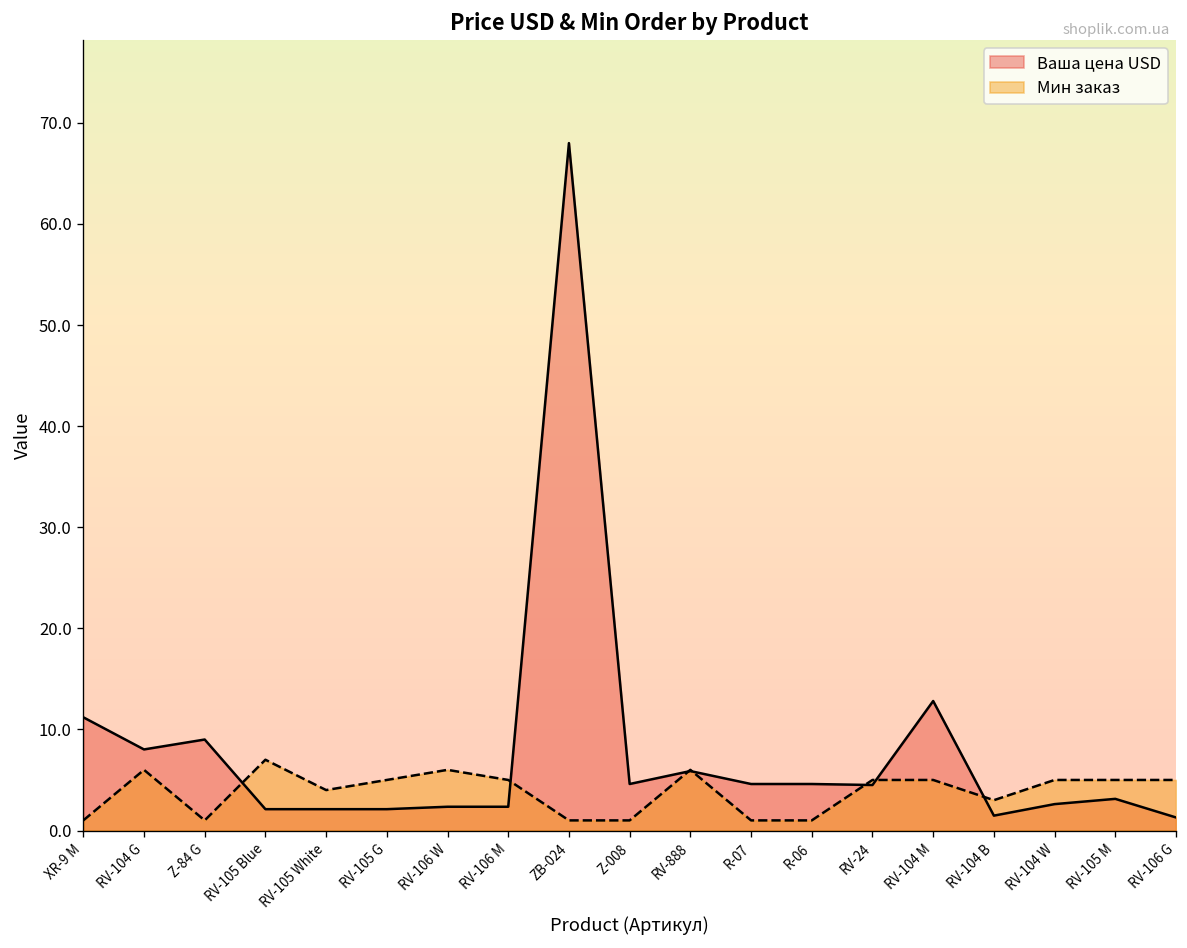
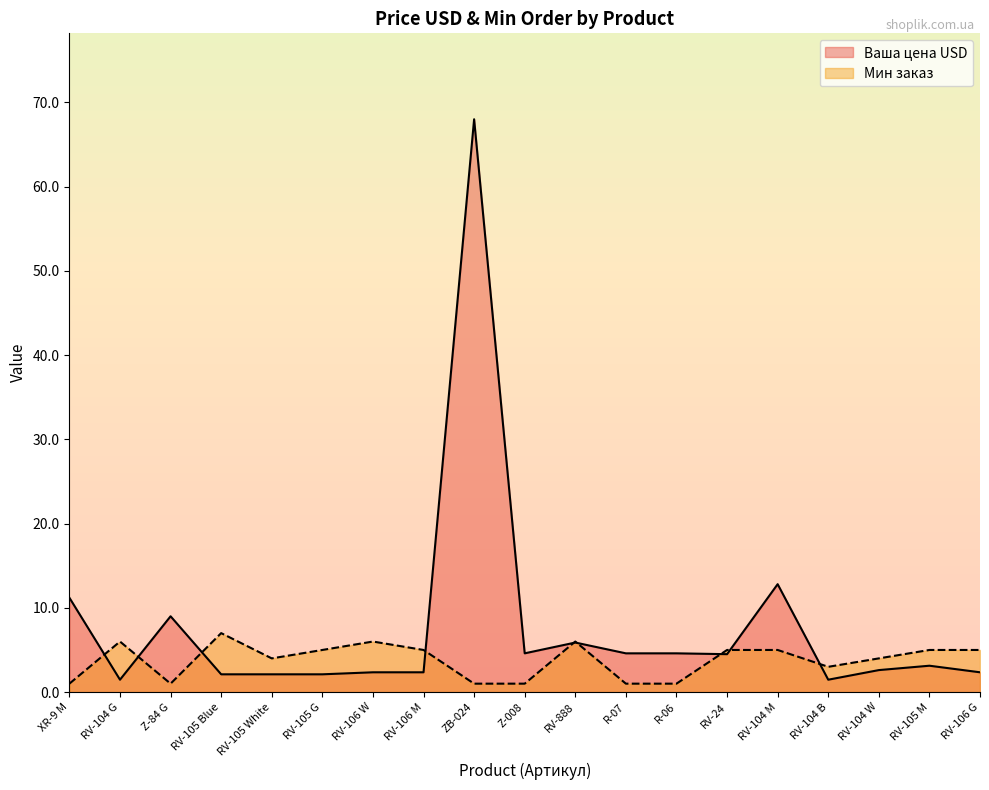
Ваша цена USD, RV-104 G: 8 -> 1
Мин заказ, RV-104 W: 5 -> 4
Ваша цена USD, RV-106 G: 1 -> 2
